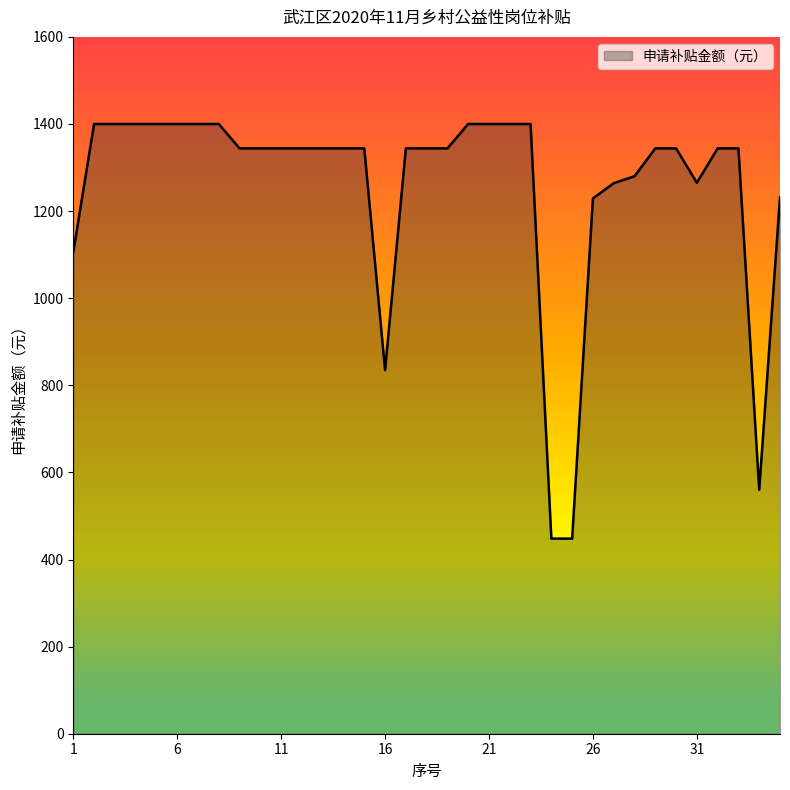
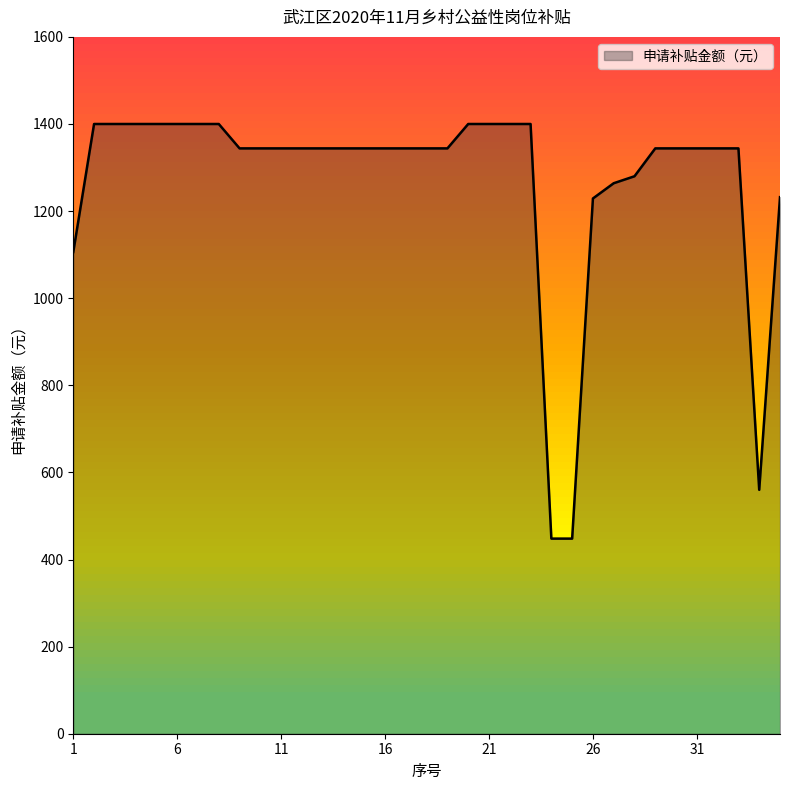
16: 840 -> 1340
31: 1270 -> 1340
